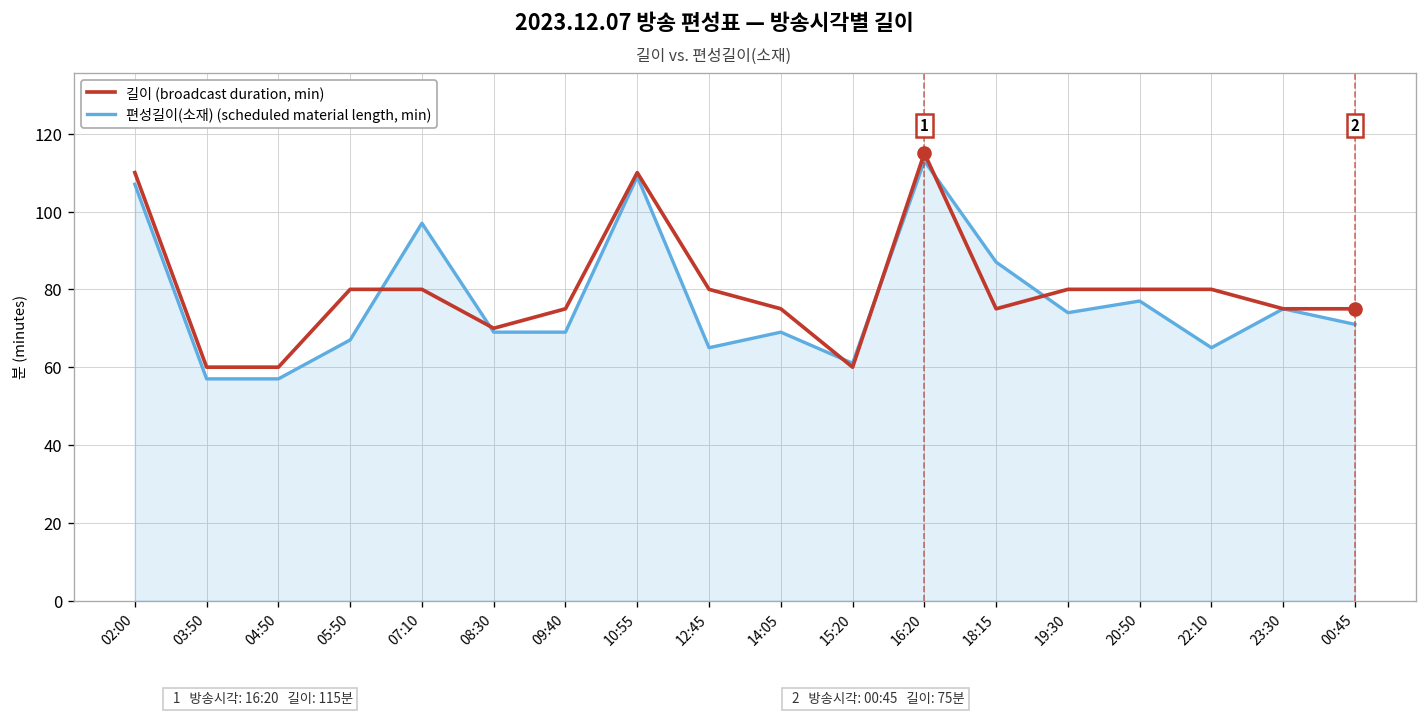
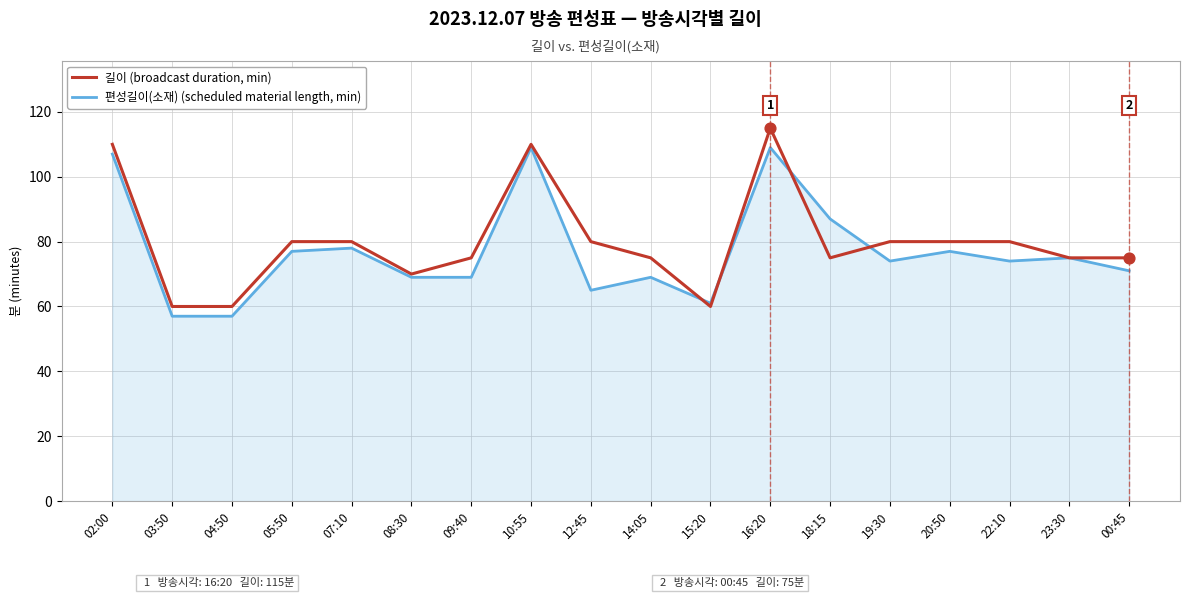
편성길이(소재) (scheduled material length, min), 05:50: 67 -> 77
편성길이(소재) (scheduled material length, min), 07:10: 97 -> 78
편성길이(소재) (scheduled material length, min), 16:20: 113 -> 109
편성길이(소재) (scheduled material length, min), 22:10: 65 -> 74
